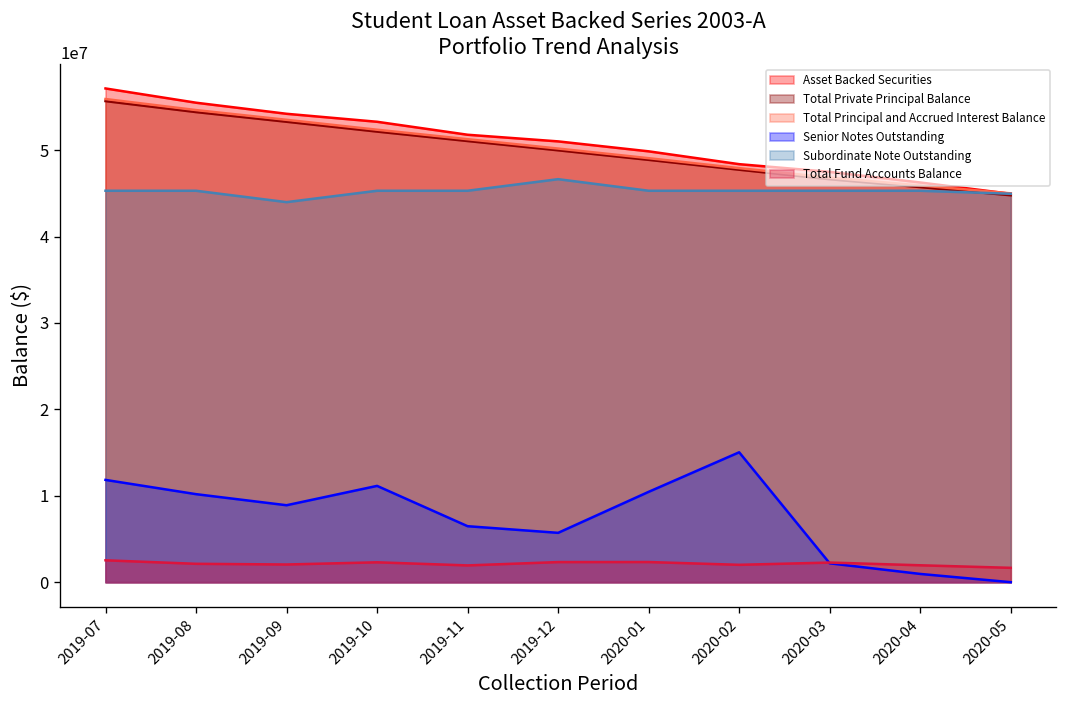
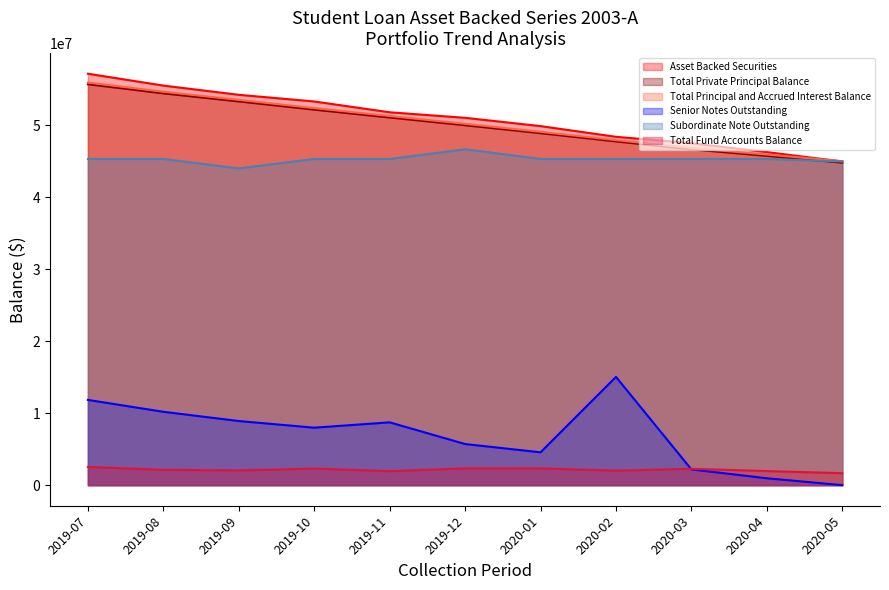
Senior Notes Outstanding, 2019-10: 11000000 -> 8000000
Senior Notes Outstanding, 2019-11: 6000000 -> 9000000
Senior Notes Outstanding, 2020-01: 10000000 -> 5000000
